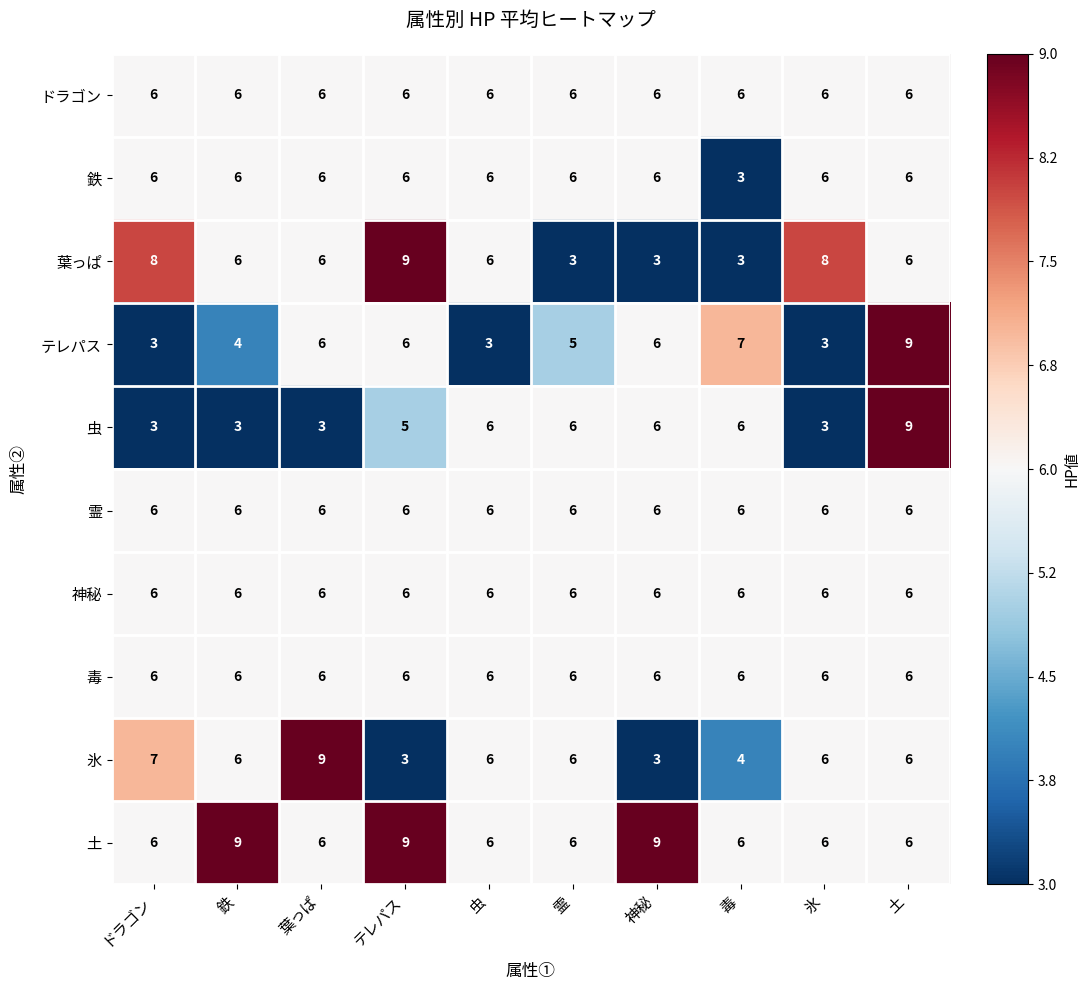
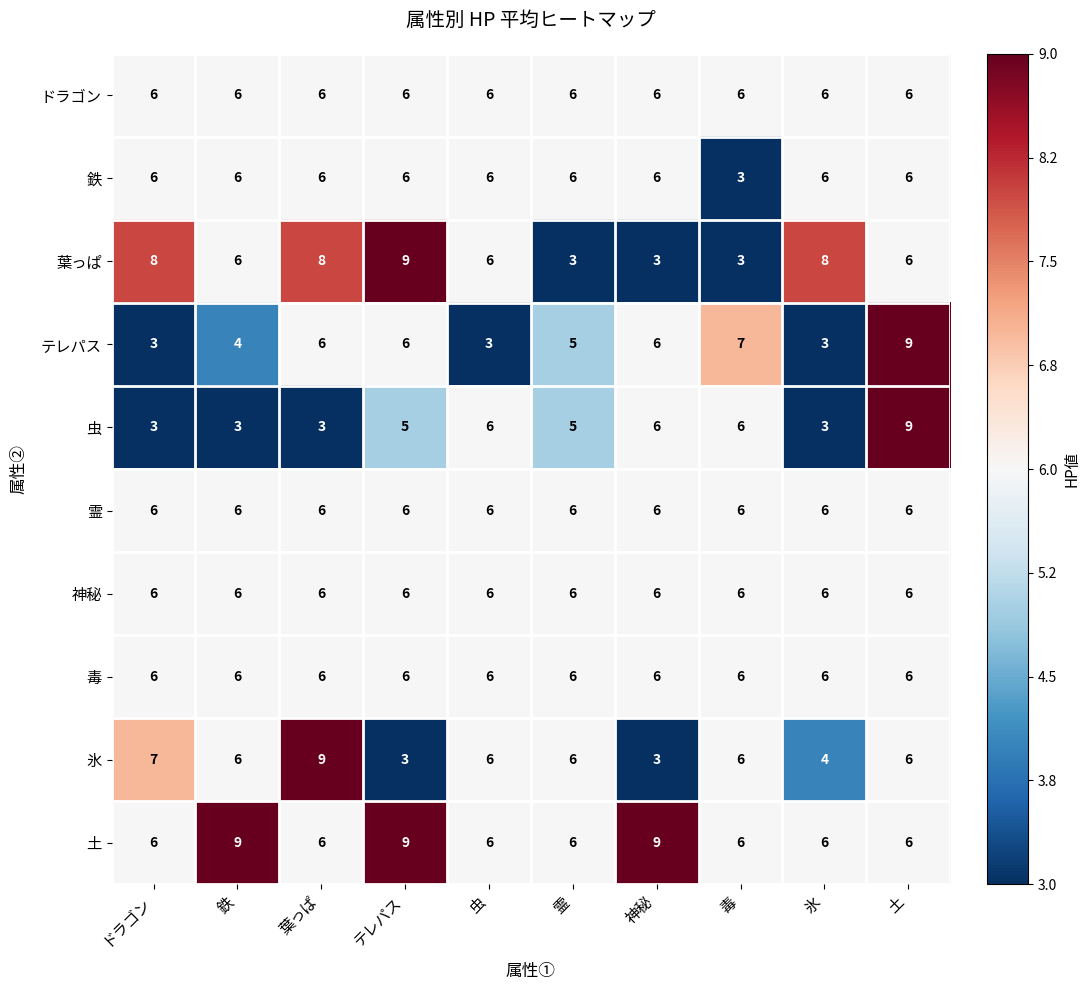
葉っぱ, 葉っぱ: 6 -> 8
虫, 霊: 6 -> 5
氷, 毒: 4 -> 6
氷, 氷: 6 -> 4
